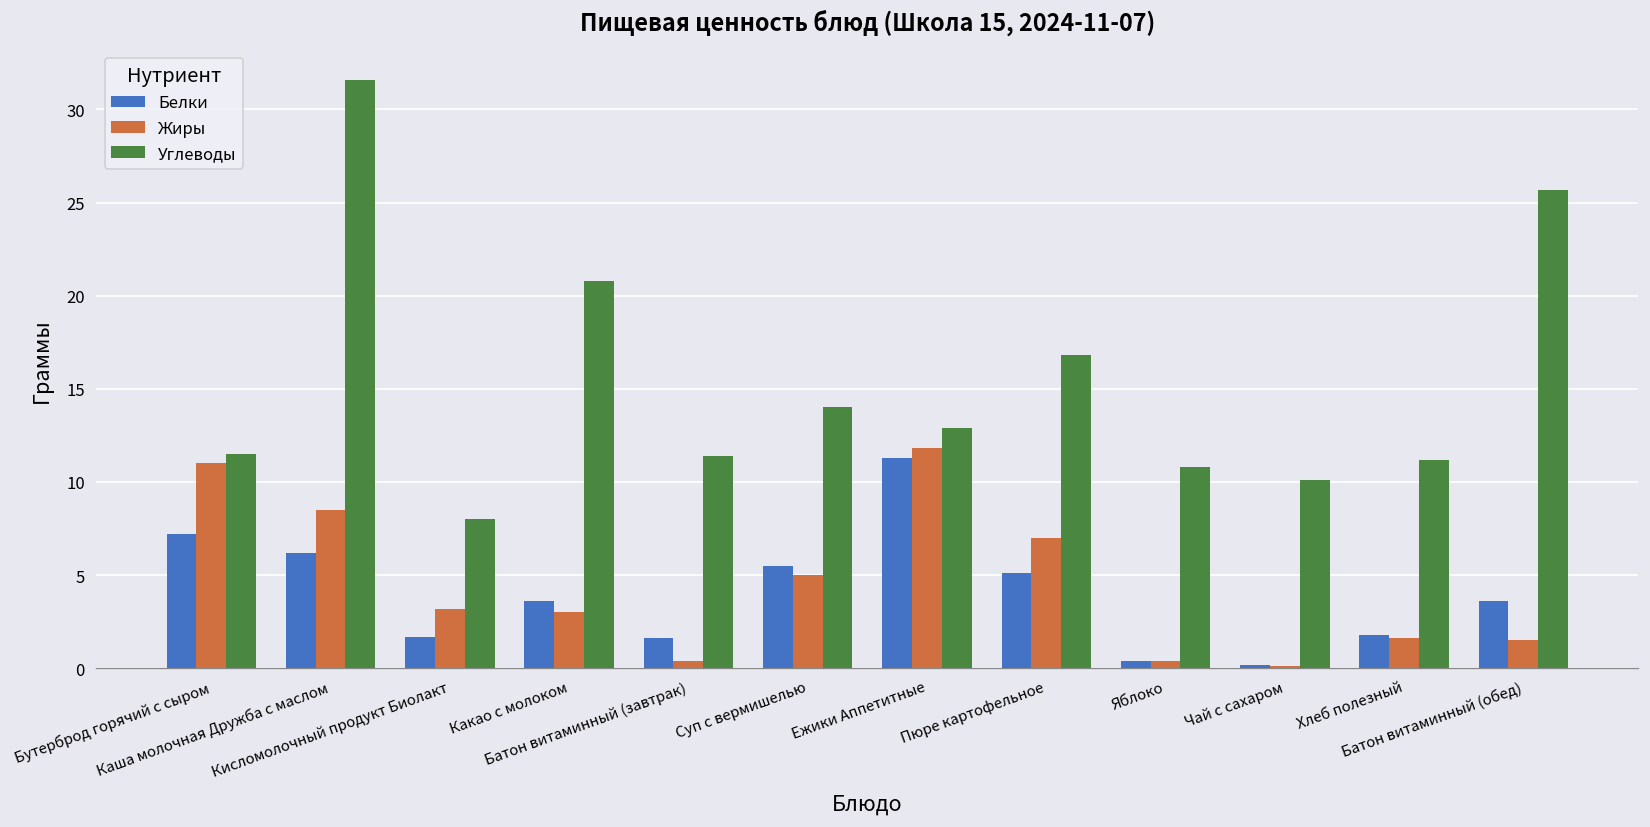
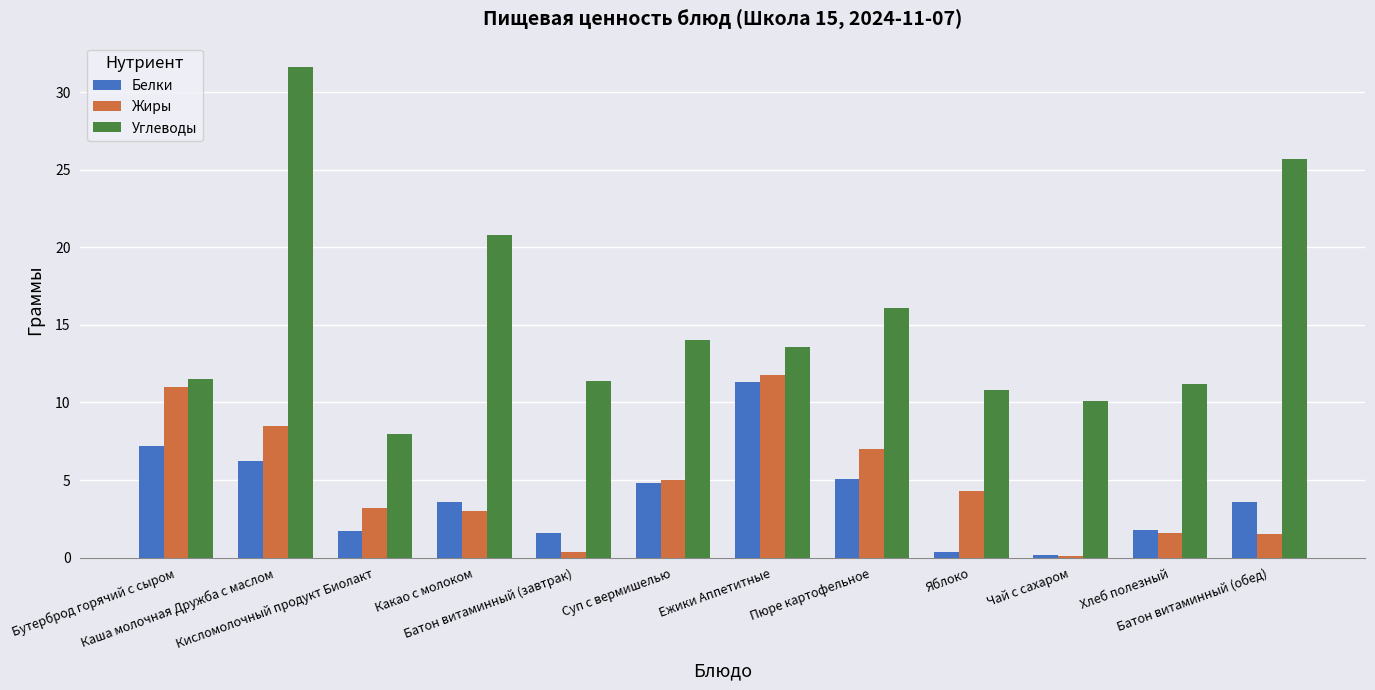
Белки, Суп с вермишелью: 5.5 -> 4.8
Углеводы, Ежики Аппетитные: 12.9 -> 13.6
Углеводы, Пюре картофельное: 16.8 -> 16.1
Жиры, Яблоко: 0.4 -> 4.3
